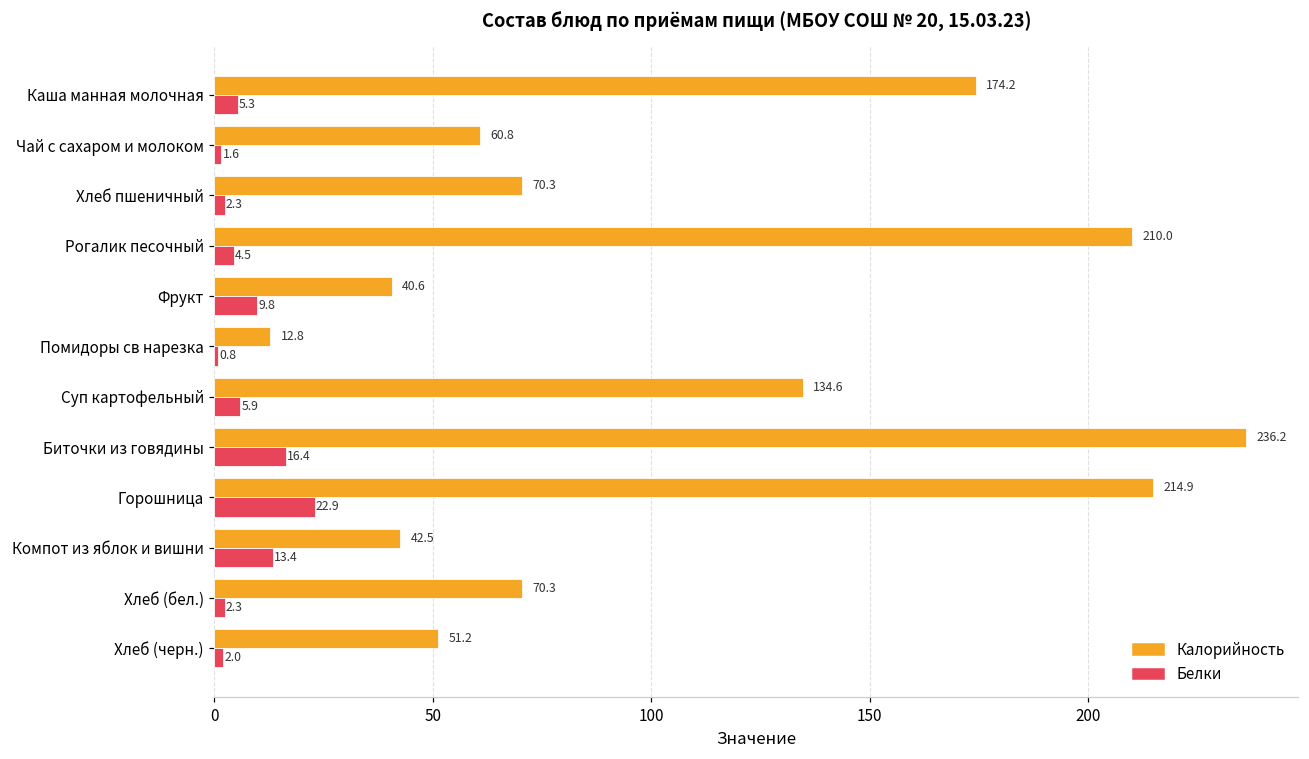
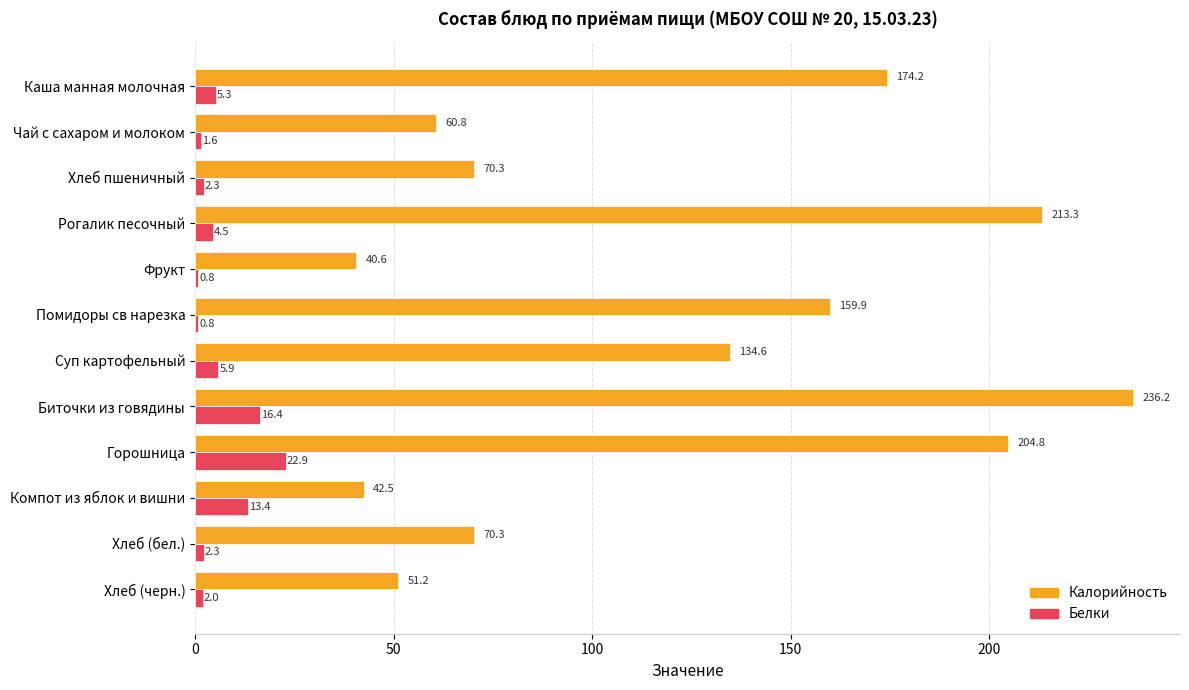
Калорийность, Рогалик песочный: 210.0 -> 213.3
Белки, Фрукт: 9.8 -> 0.8
Калорийность, Помидоры св нарезка: 12.8 -> 159.9
Калорийность, Горошница: 214.9 -> 204.8
